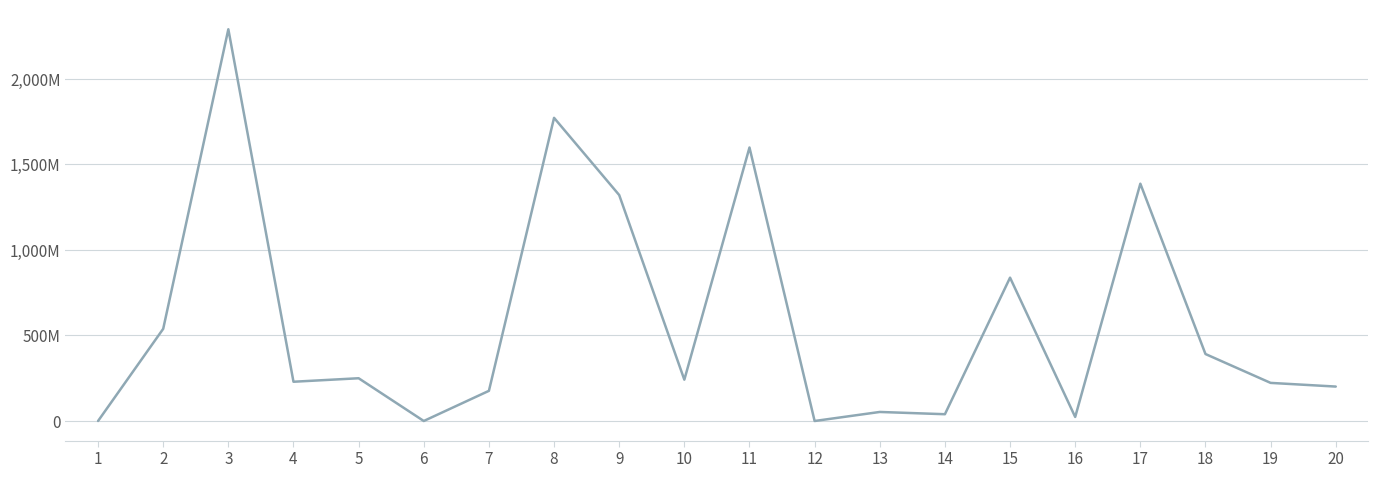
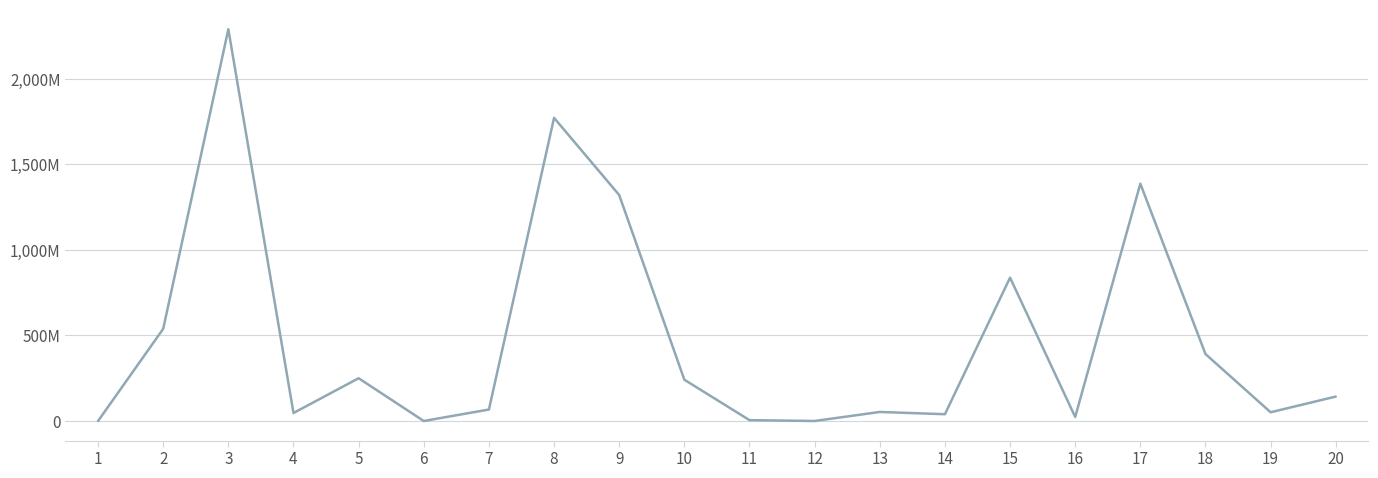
4: 230,000,000 -> 50,000,000
7: 180,000,000 -> 70,000,000
11: 1,600,000,000 -> 10,000,000
19: 220,000,000 -> 50,000,000
20: 200,000,000 -> 140,000,000
